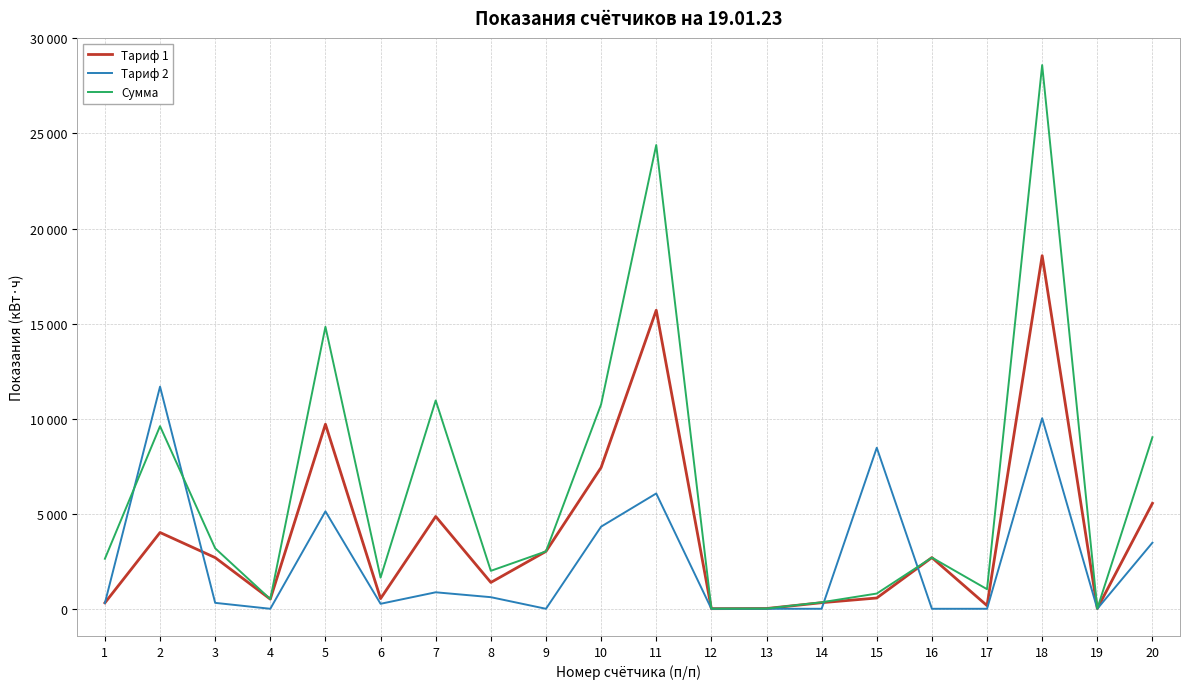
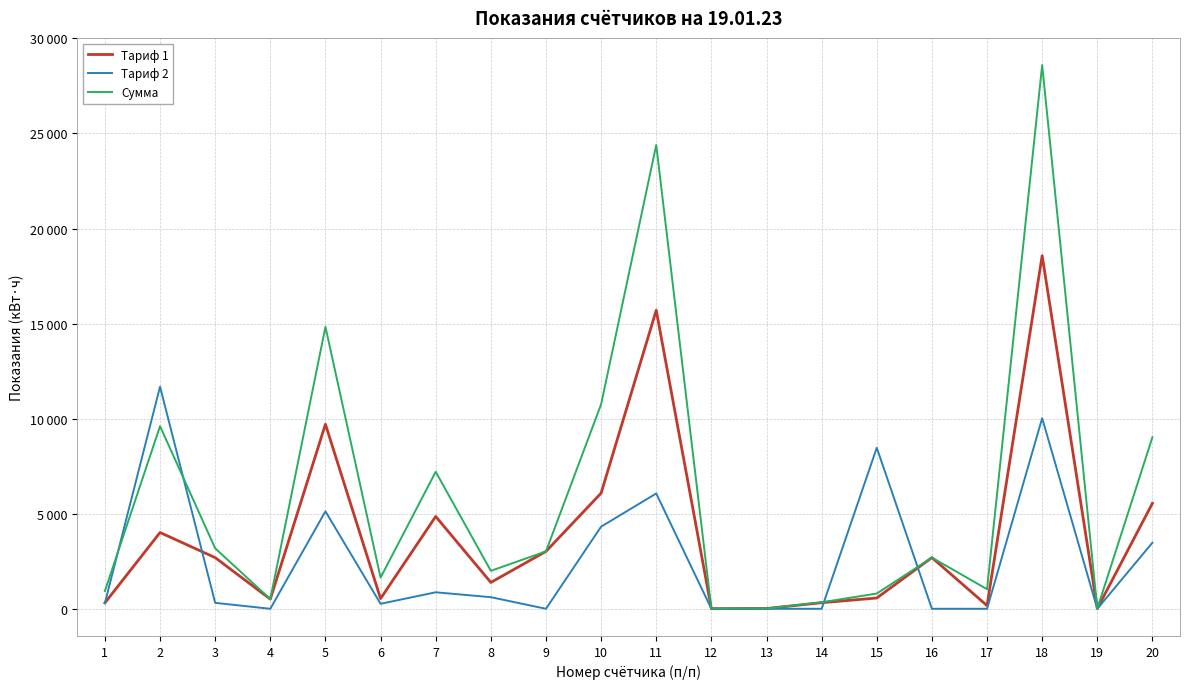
Сумма, 1: 2600 -> 900
Сумма, 7: 11000 -> 7200
Тариф 1, 10: 7400 -> 6100
